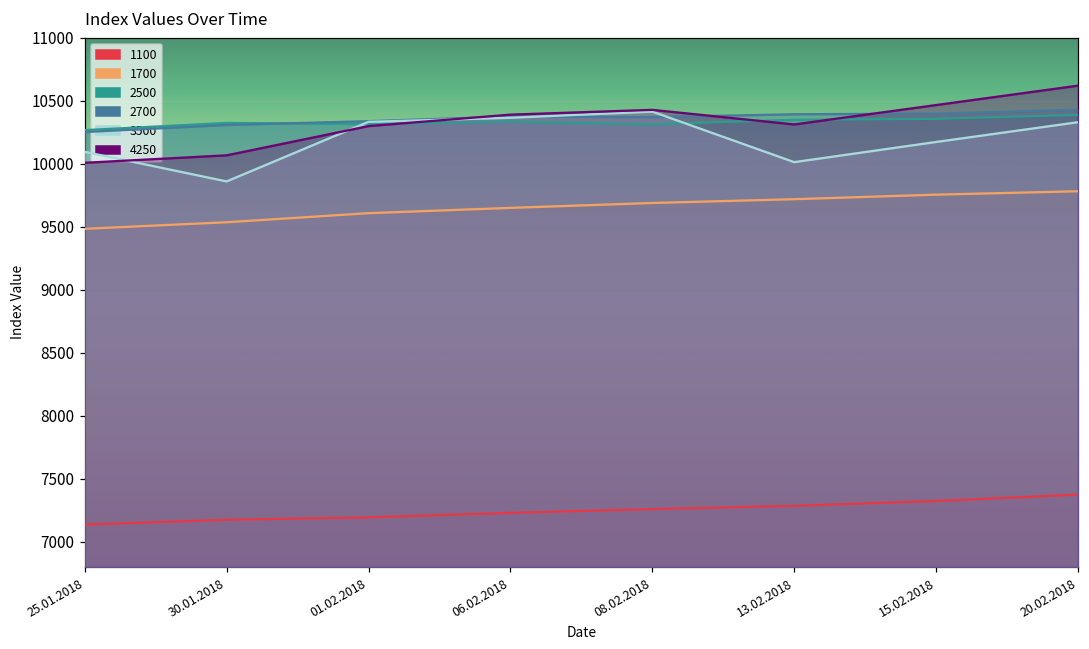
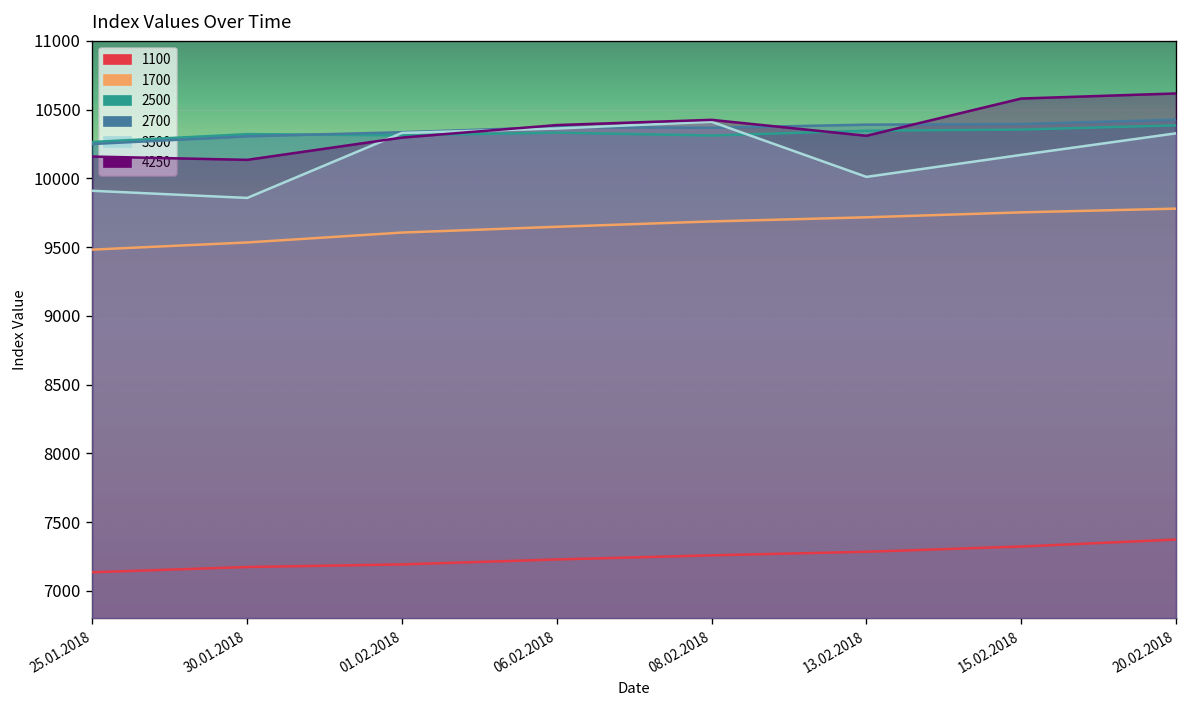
3500, 25.01.2018: 10090 -> 9910
4250, 25.01.2018: 10010 -> 10160
4250, 30.01.2018: 10070 -> 10140
4250, 15.02.2018: 10460 -> 10580
